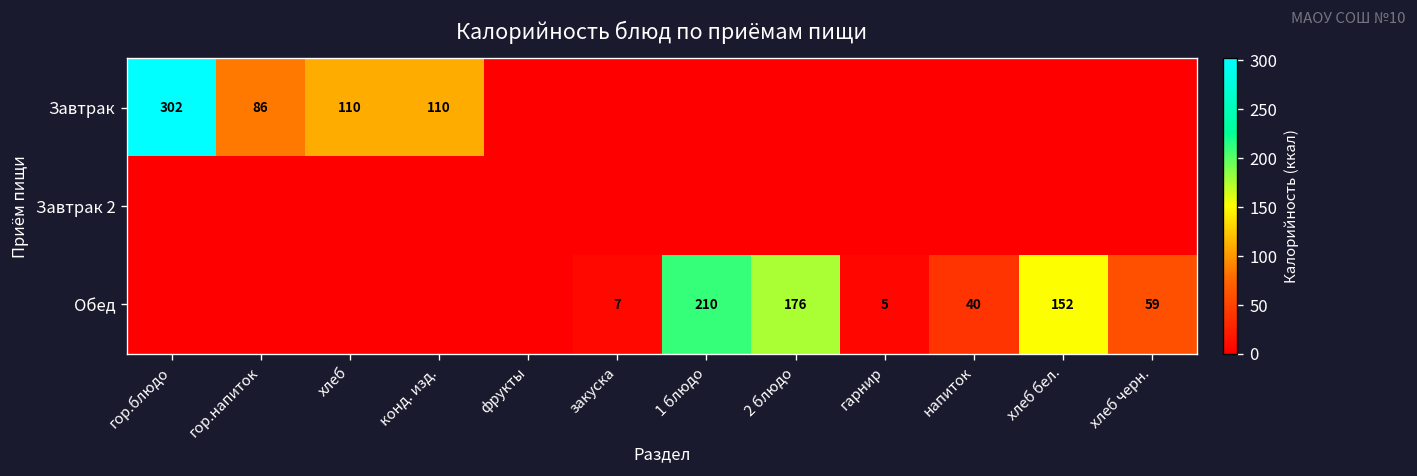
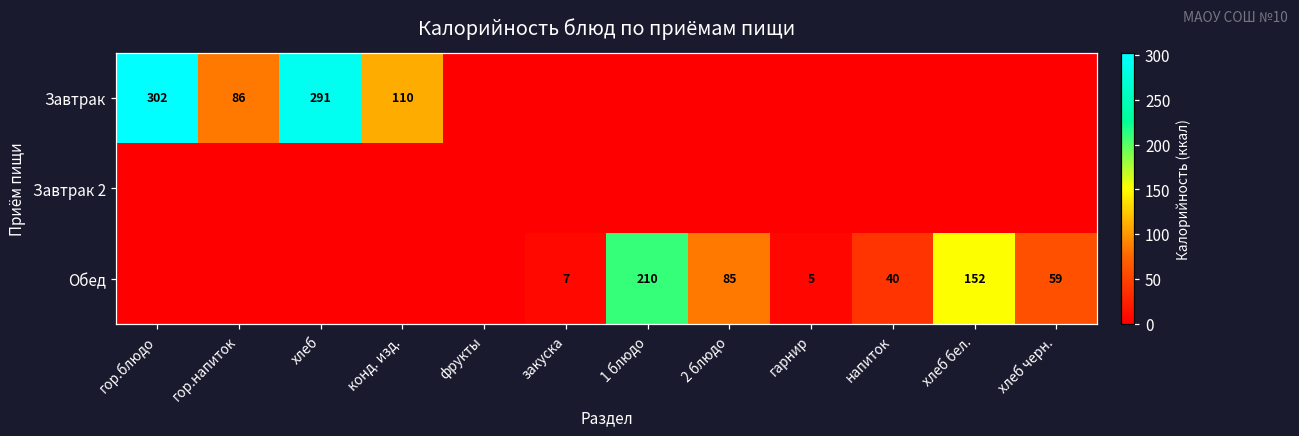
Завтрак, хлеб: 110 -> 291
Обед, 2 блюдо: 176 -> 85
